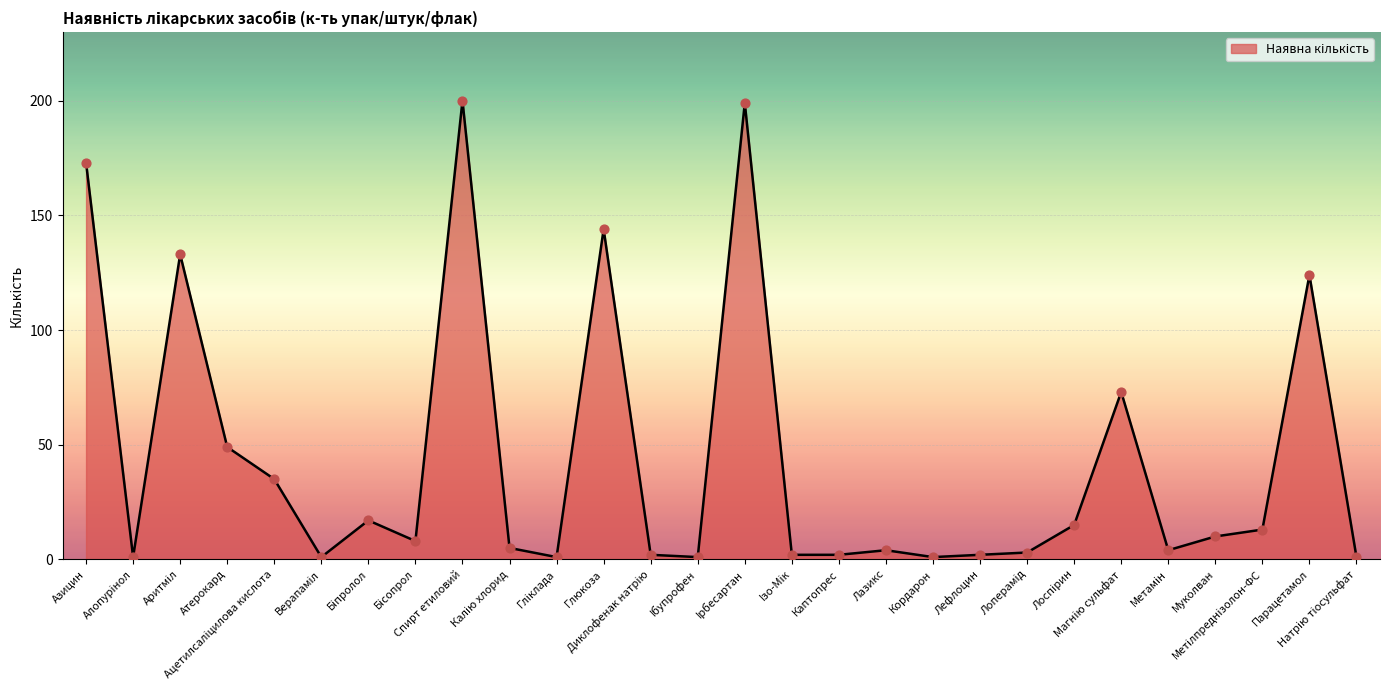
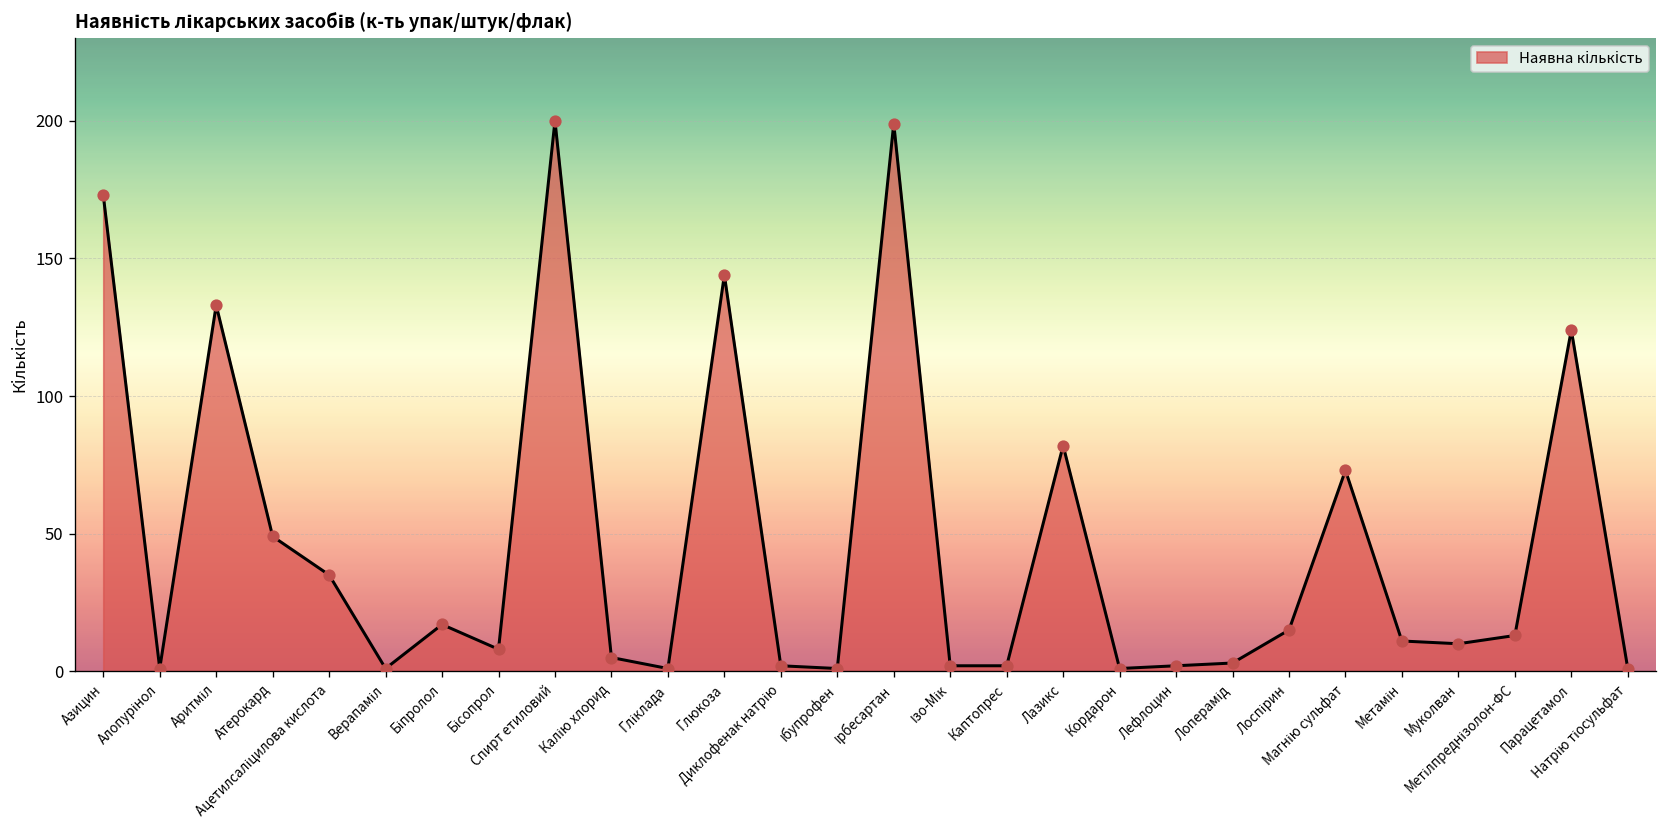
Лазикс: 4 -> 82
Метамін: 4 -> 11
